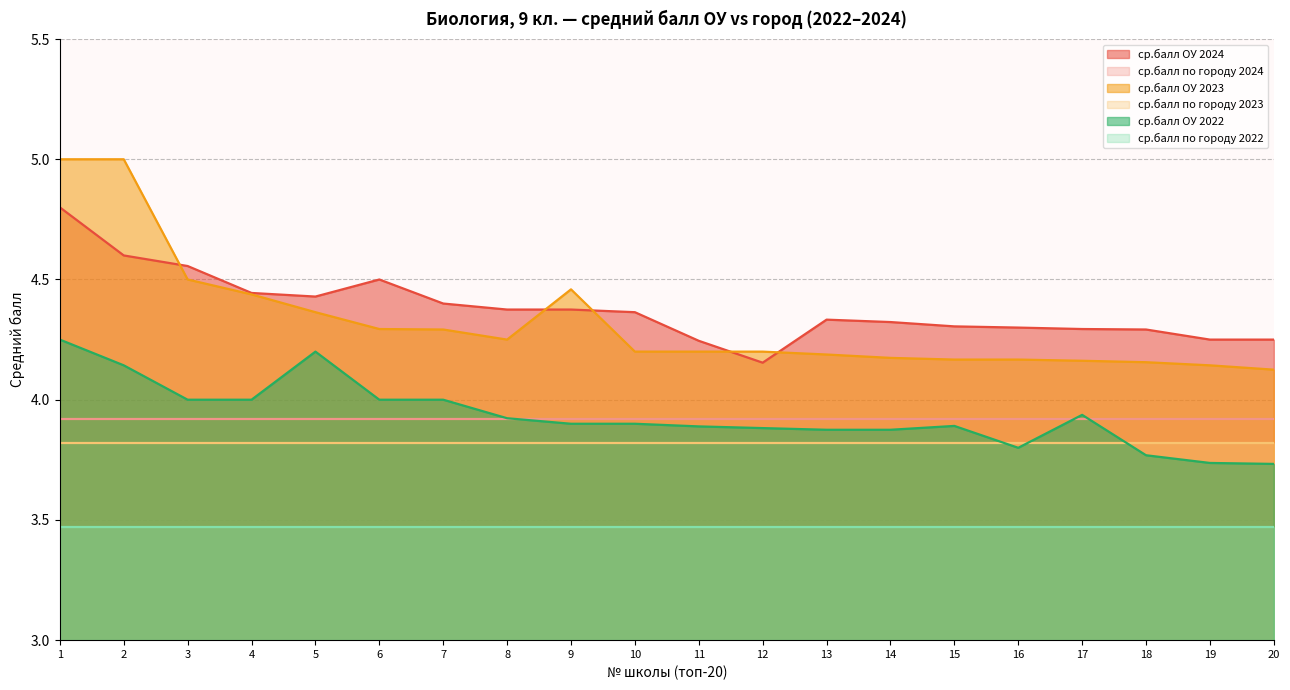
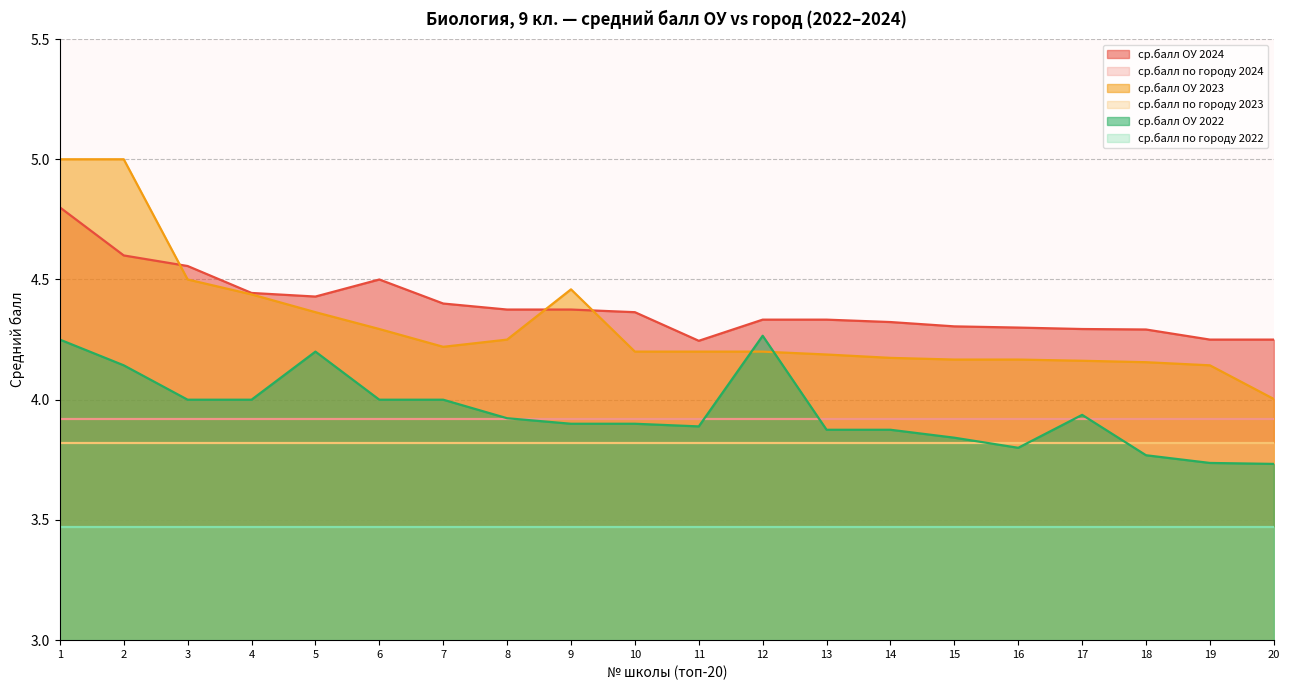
ср.балл ОУ 2023, 7: 4.29 -> 4.22
ср.балл ОУ 2024, 12: 4.15 -> 4.33
ср.балл ОУ 2022, 12: 3.88 -> 4.27
ср.балл ОУ 2022, 15: 3.89 -> 3.84
ср.балл ОУ 2023, 20: 4.13 -> 4.00
